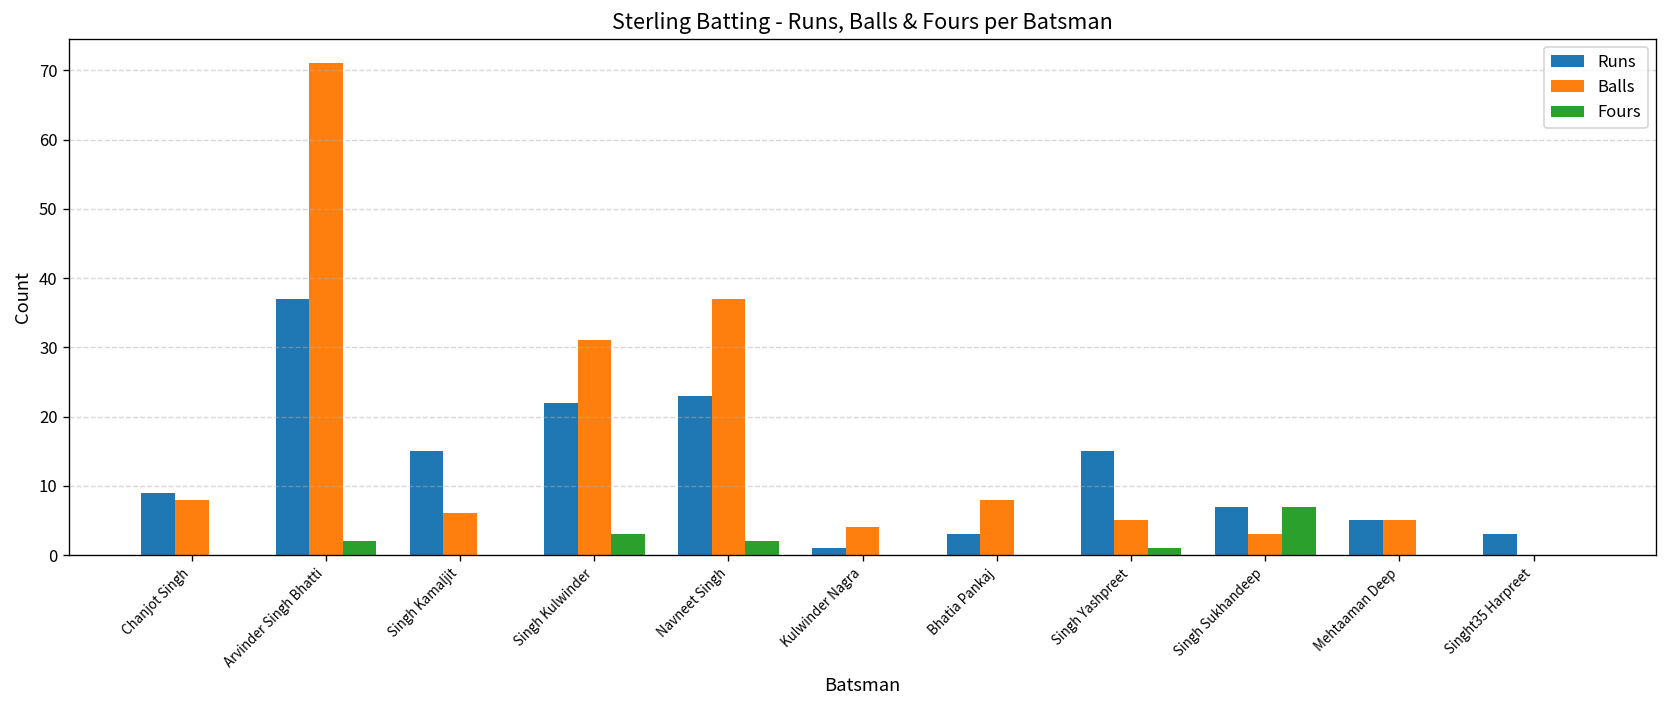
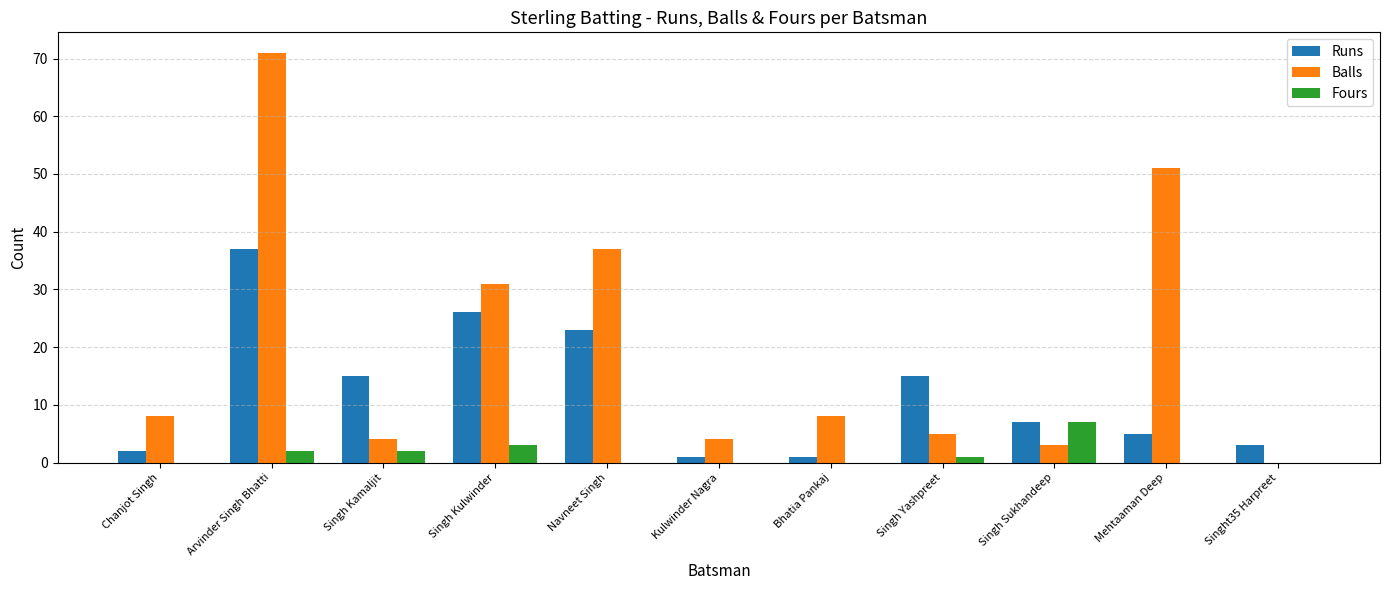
Runs, Chanjot Singh: 9 -> 2
Balls, Singh Kamaljit: 6 -> 4
Fours, Singh Kamaljit: 0 -> 2
Runs, Singh Kulwinder: 22 -> 26
Fours, Navneet Singh: 2 -> 0
Runs, Bhatia Pankaj: 3 -> 1
Balls, Mehtaaman Deep: 5 -> 51
